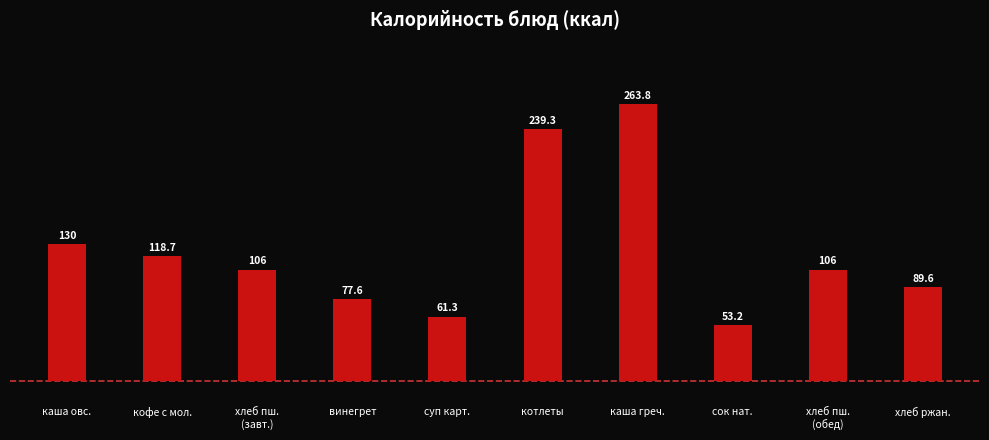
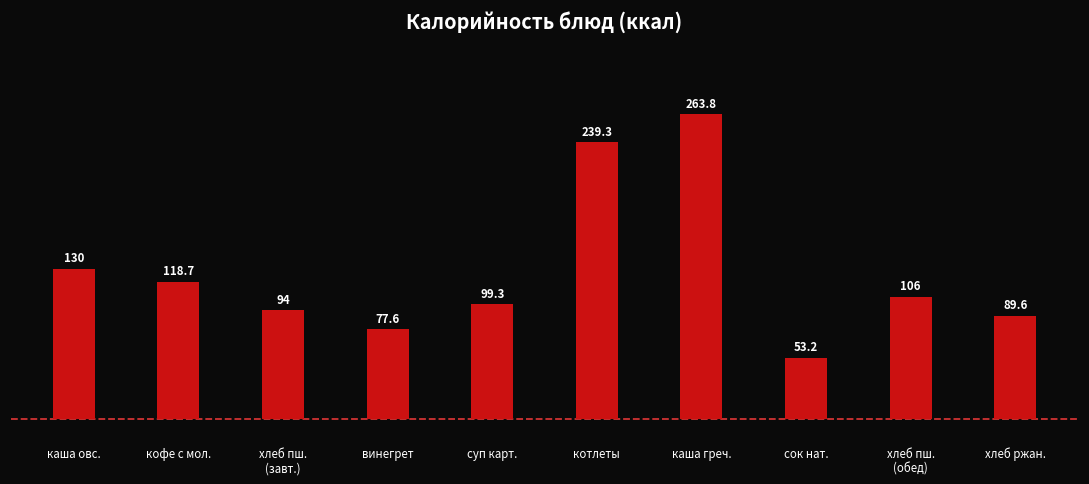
хлеб пш. (завт.): 106 -> 94
суп карт.: 61.3 -> 99.3
